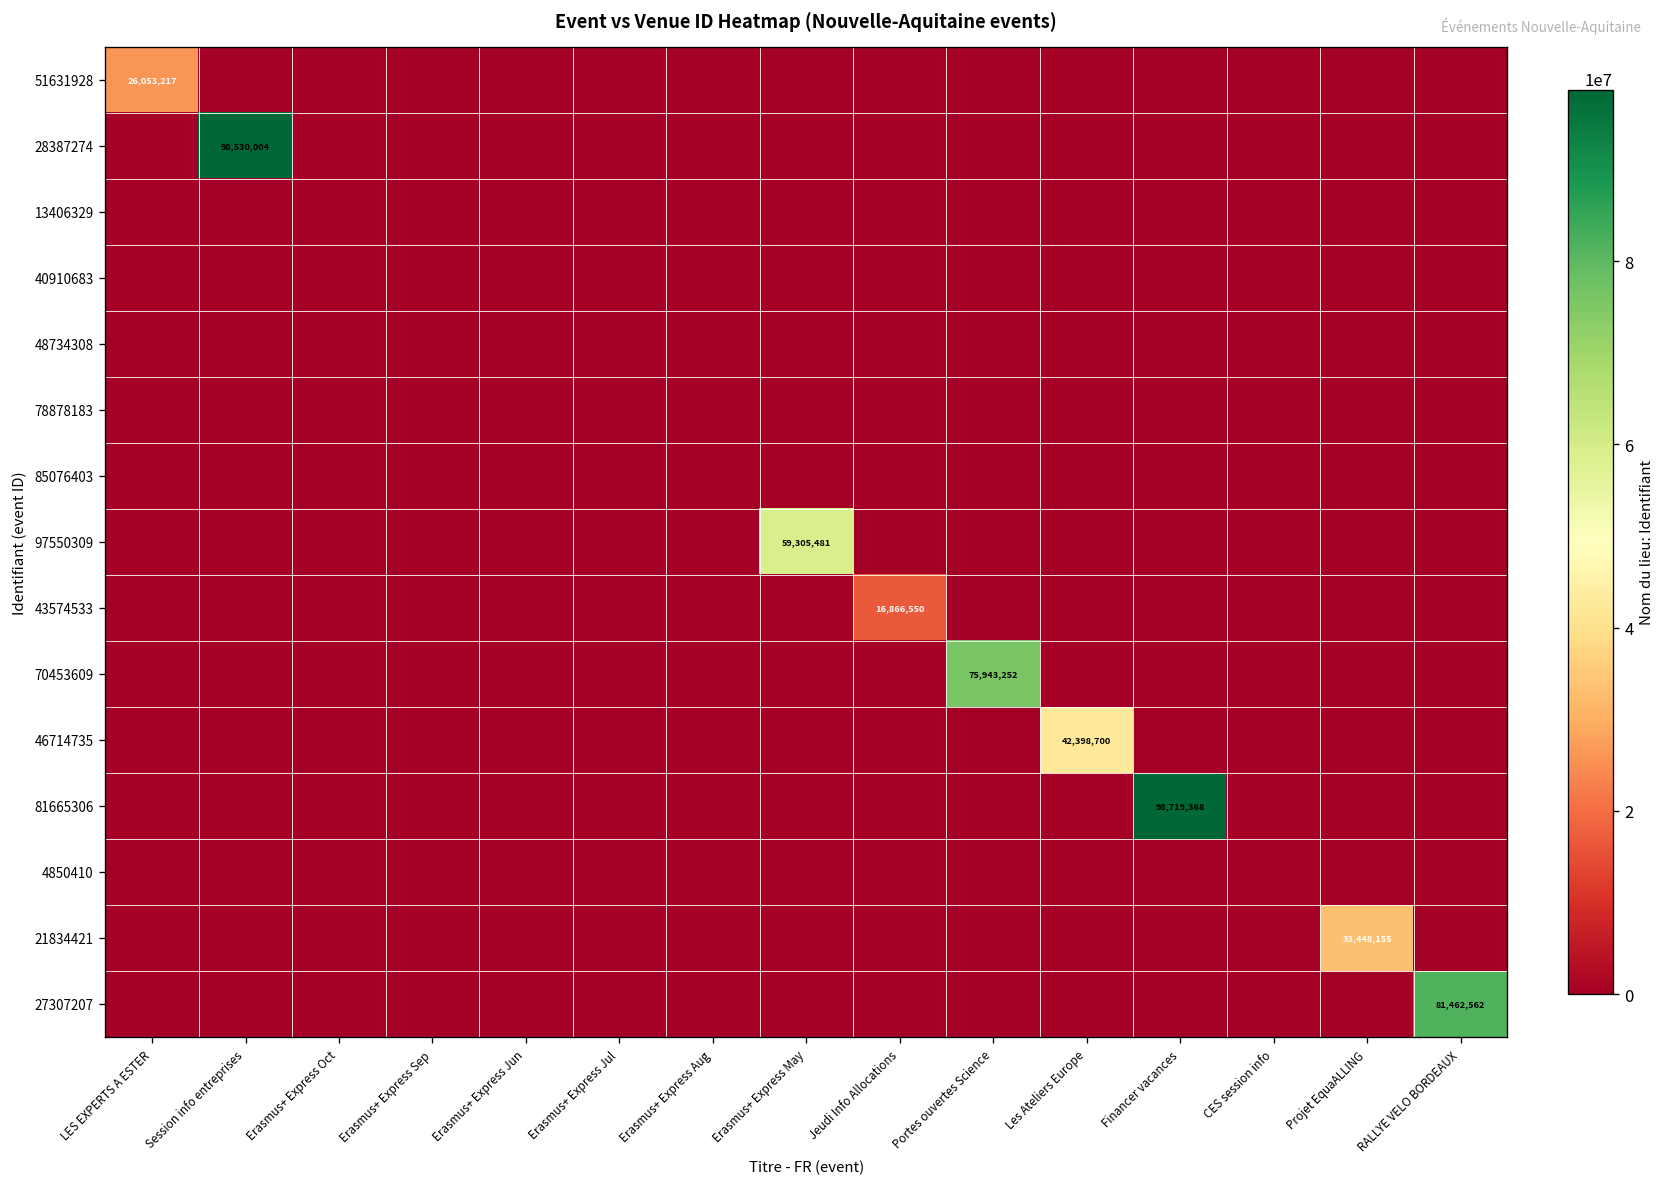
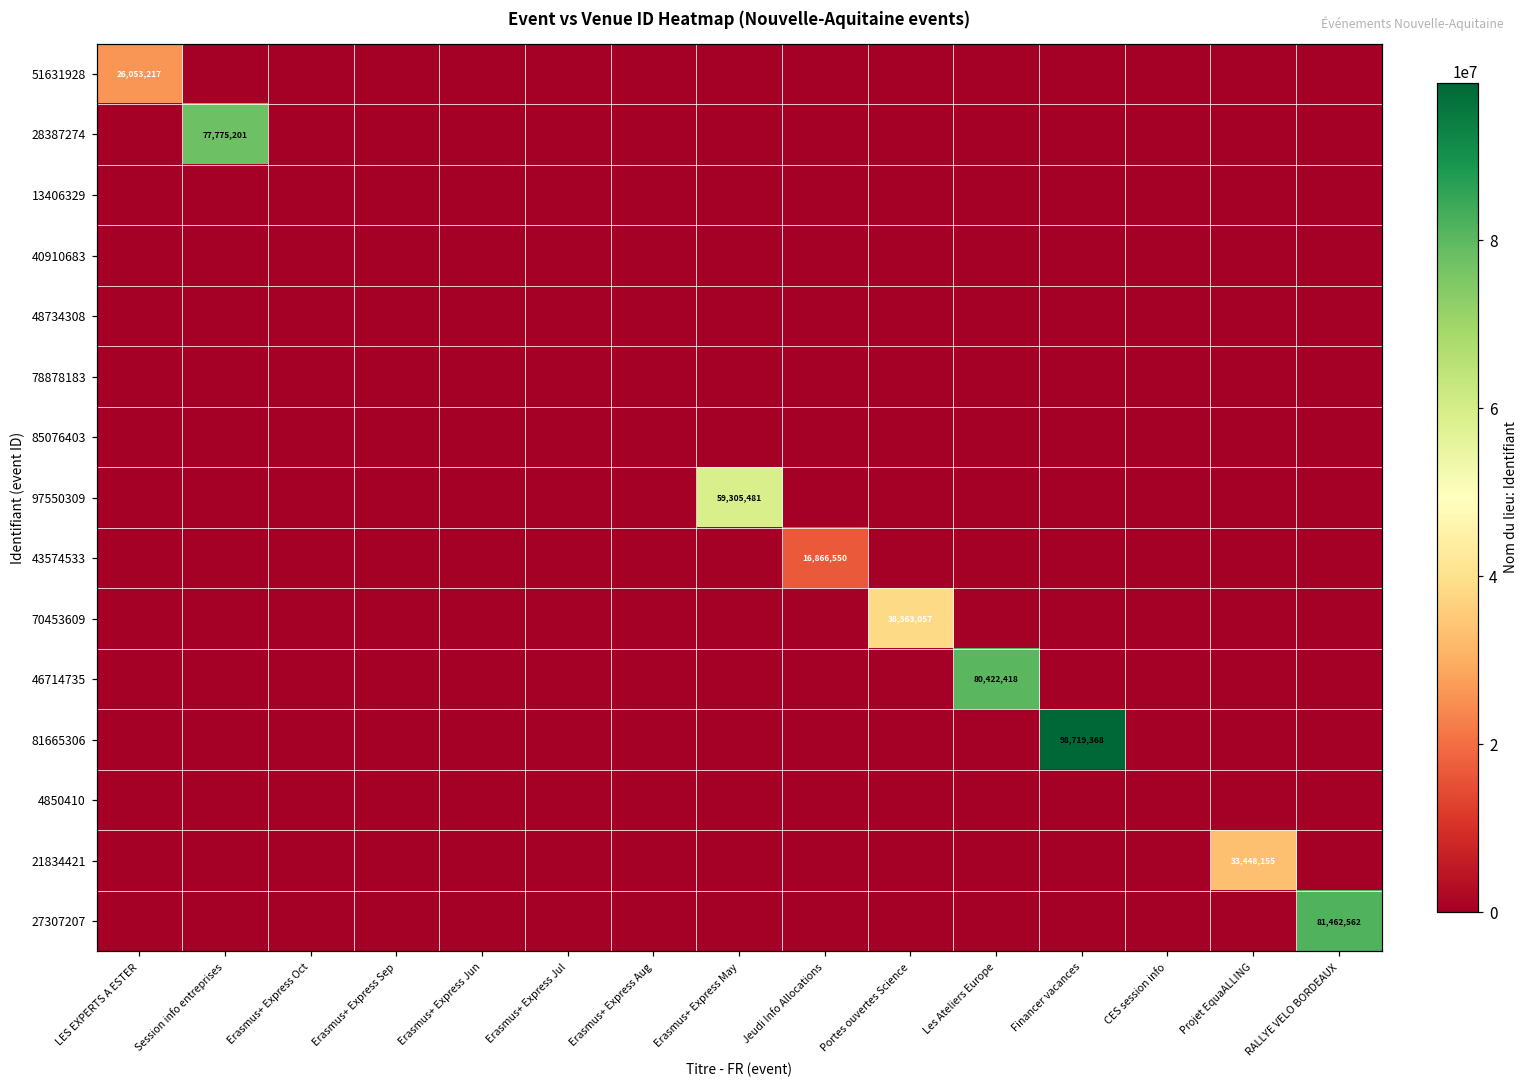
28387274, Session info entreprises: 98,530,004 -> 77,775,201
70453609, Portes ouvertes Science: 75,943,252 -> 38,363,057
46714735, Les Ateliers Europe: 42,398,700 -> 80,422,418
